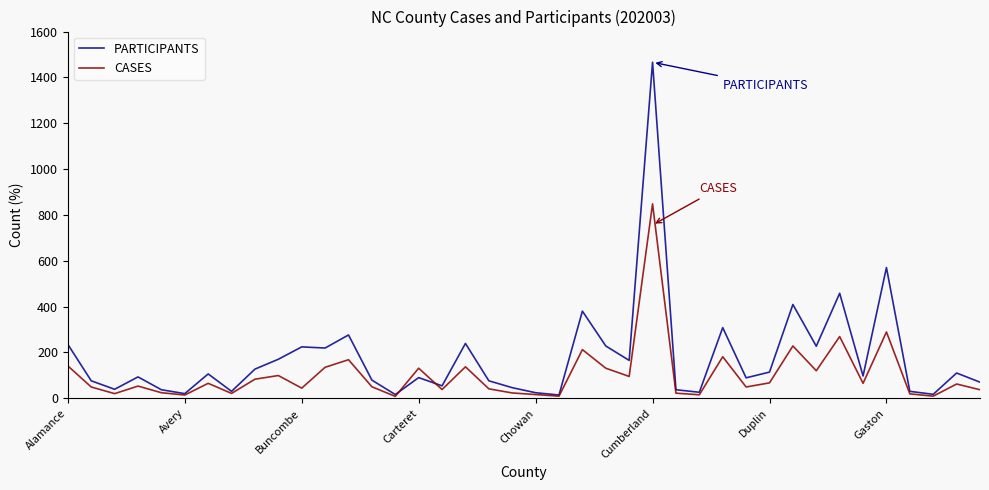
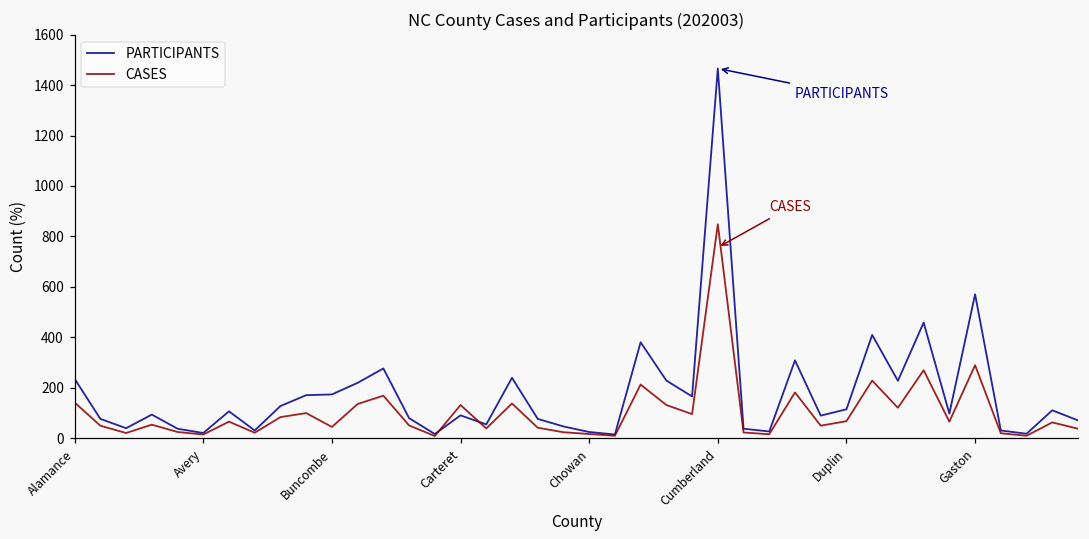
PARTICIPANTS, Buncombe: 220 -> 170
